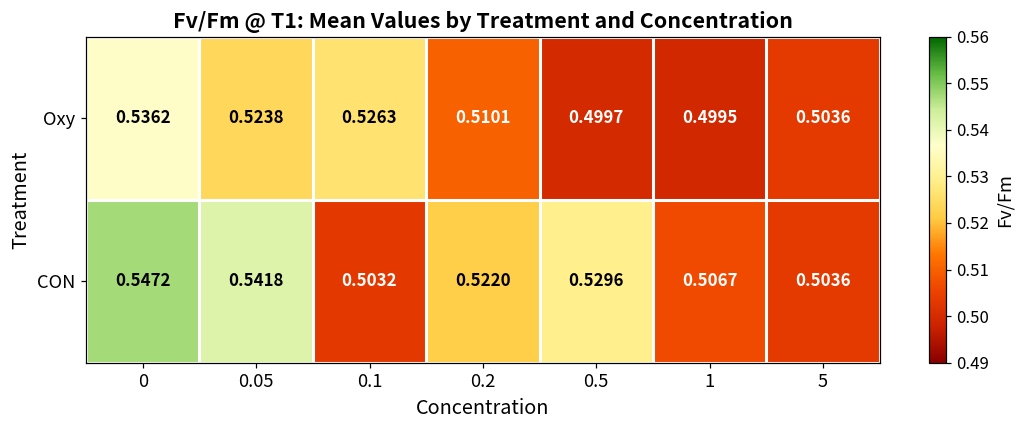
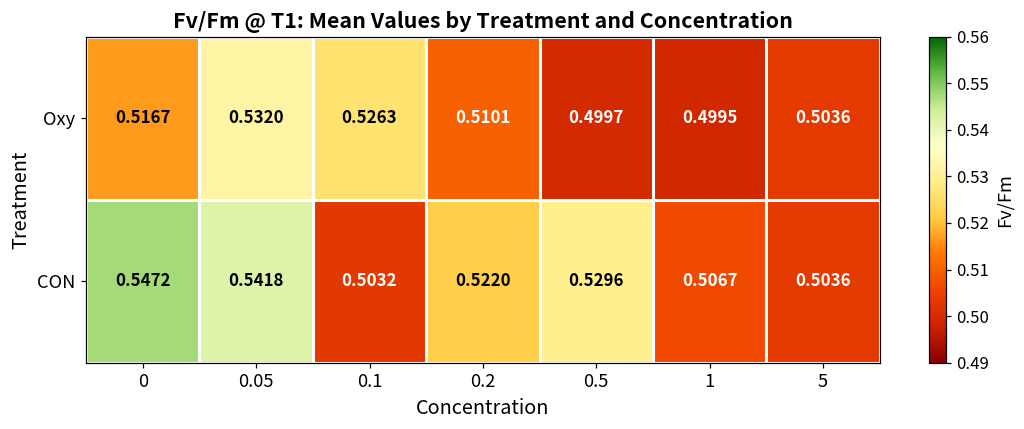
Oxy, 0: 0.5362 -> 0.5167
Oxy, 0.05: 0.5238 -> 0.5320
